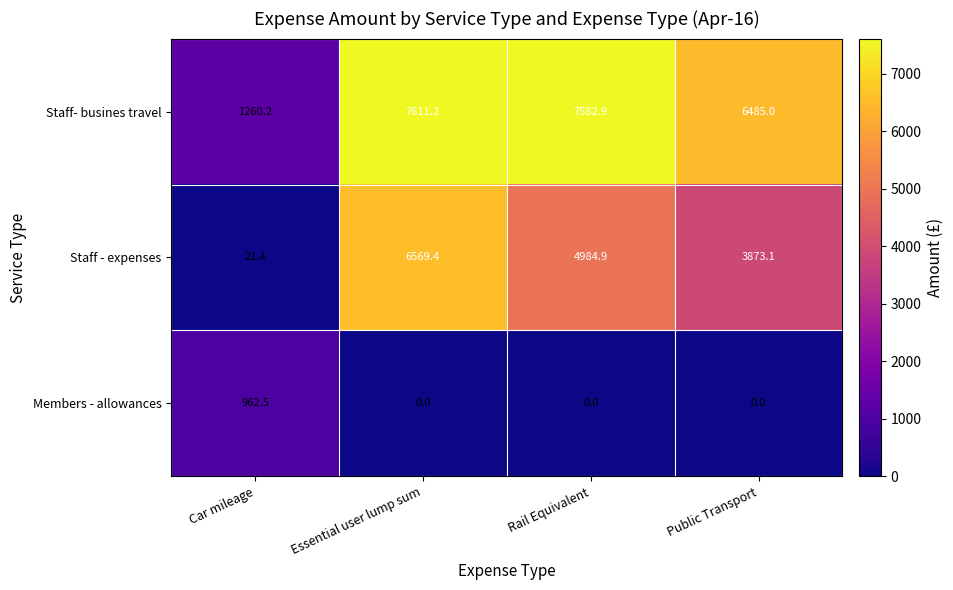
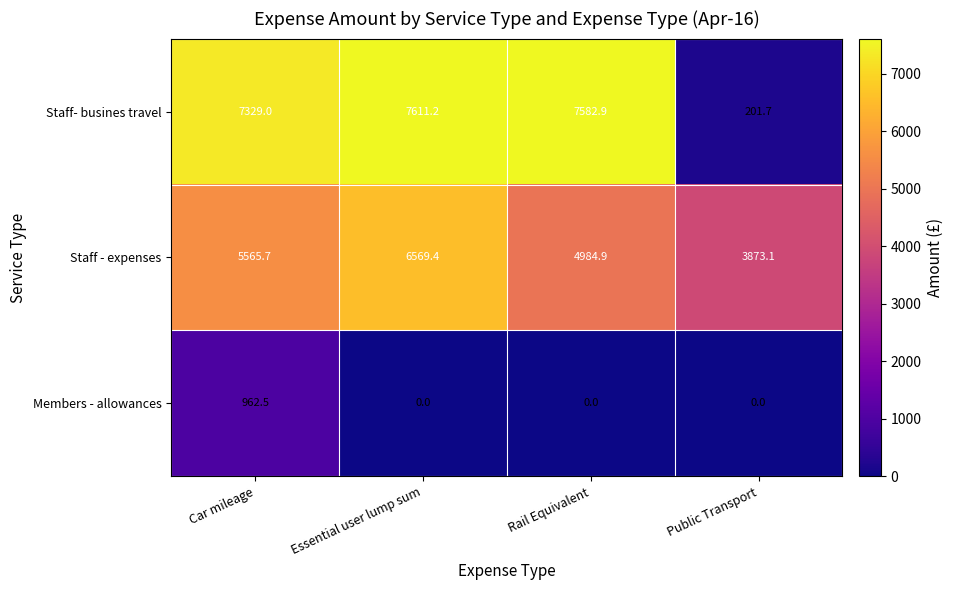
Staff- busines travel, Car mileage: 1260.2 -> 7329.0
Staff- busines travel, Public Transport: 6485.0 -> 201.7
Staff - expenses, Car mileage: 21.4 -> 5565.7
